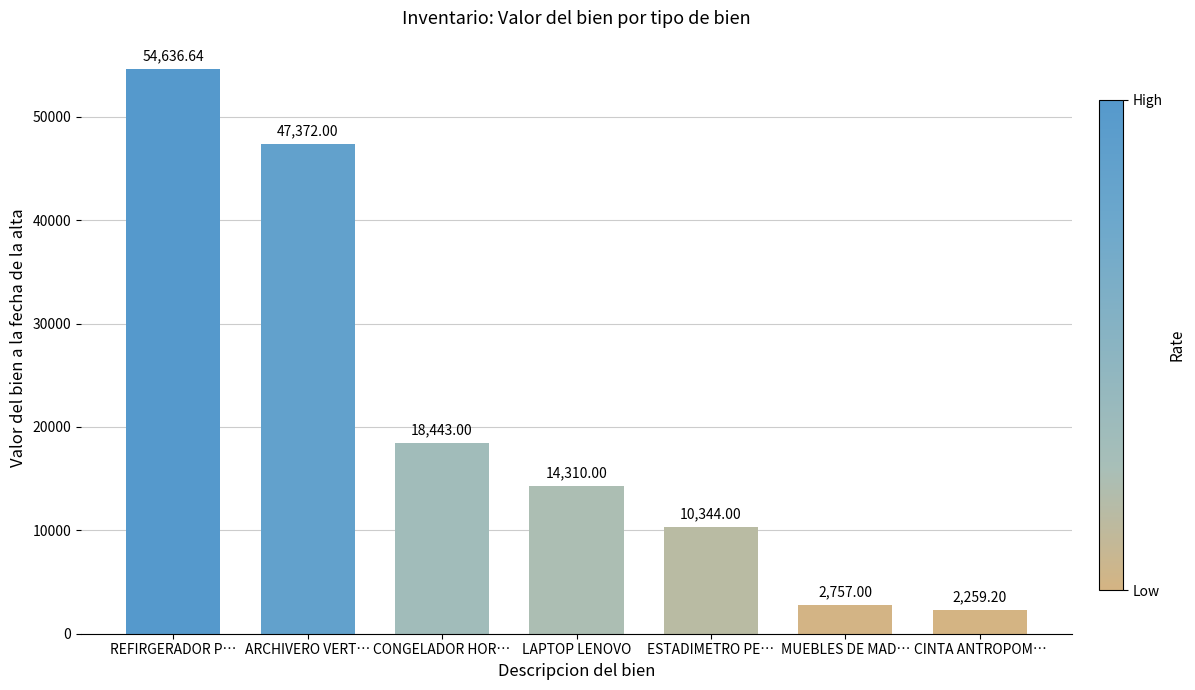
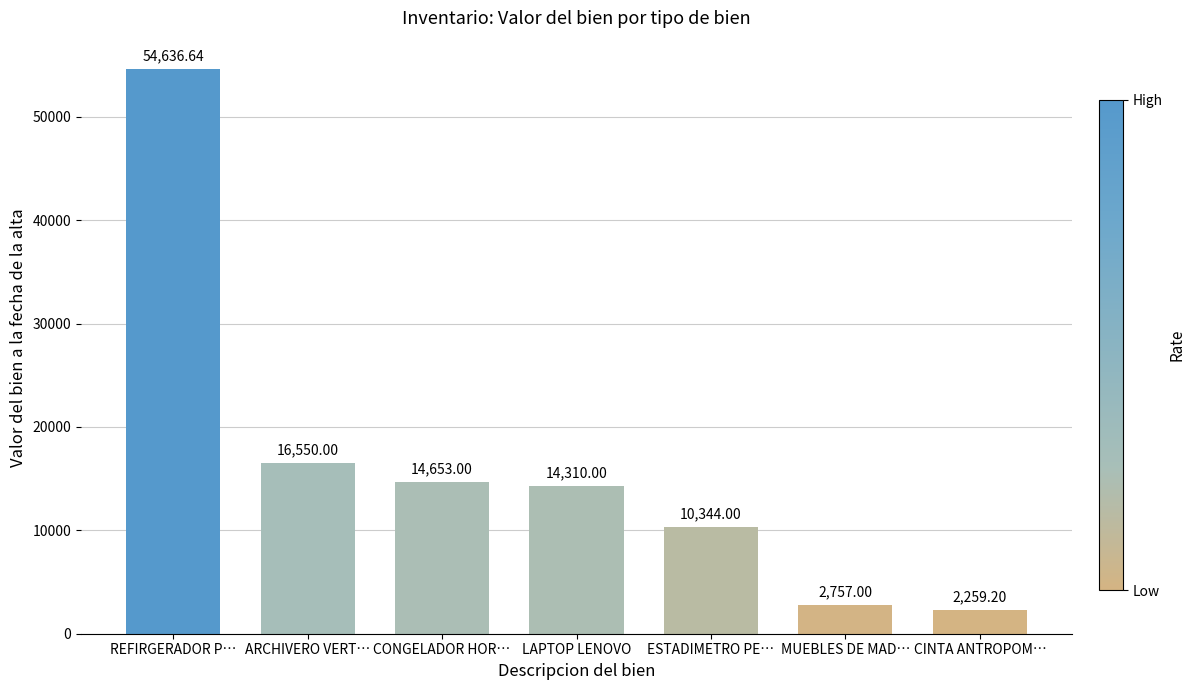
ARCHIVERO VERT…: 47,372.00 -> 16,550.00
CONGELADOR HOR…: 18,443.00 -> 14,653.00
